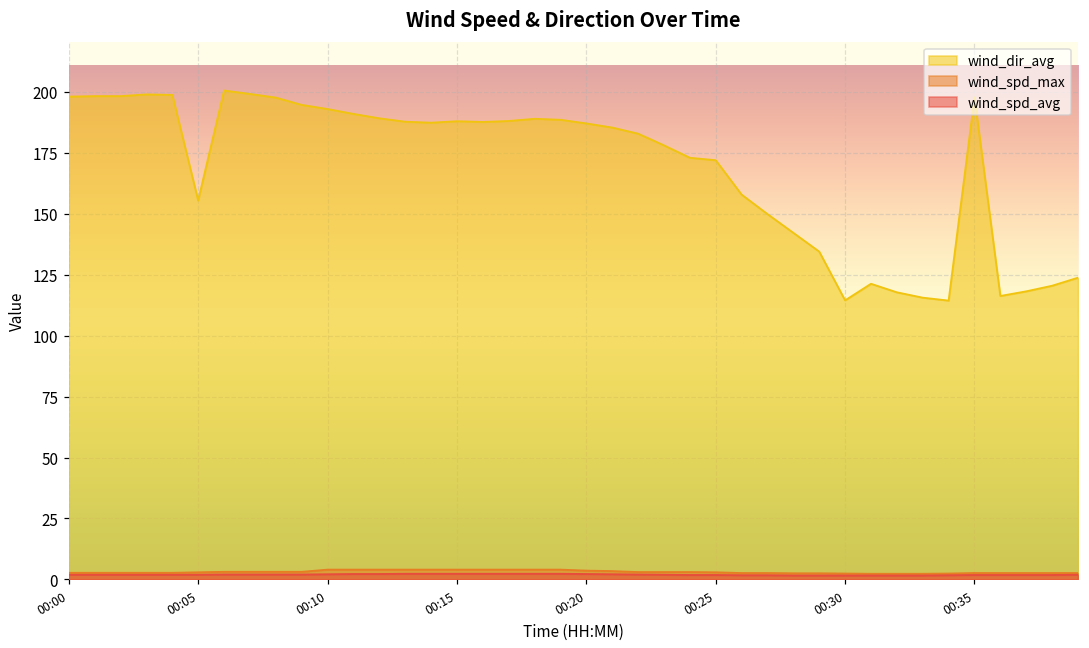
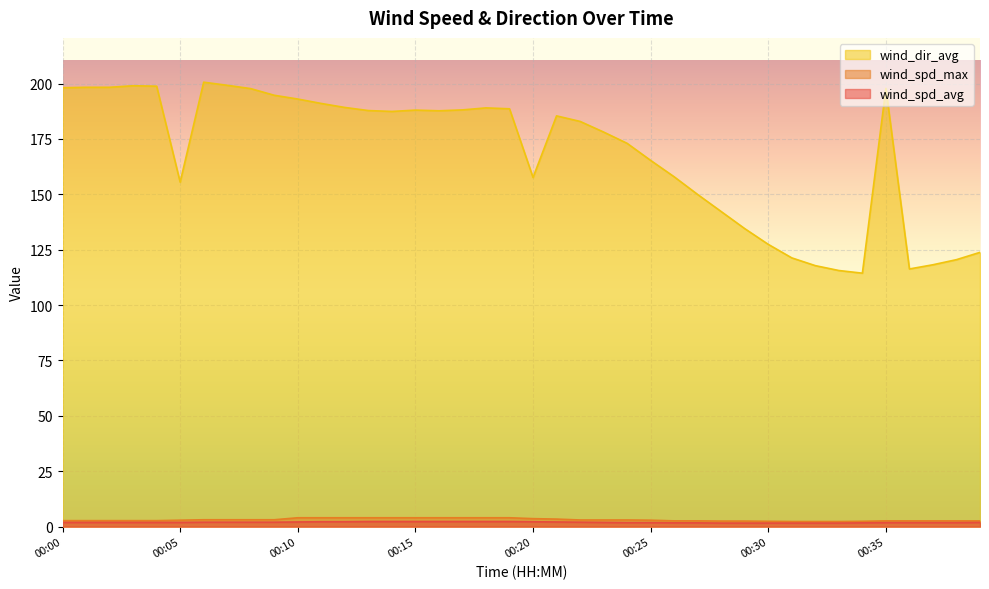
wind_dir_avg, 00:20: 187 -> 158
wind_dir_avg, 00:25: 172 -> 165
wind_dir_avg, 00:30: 115 -> 127
